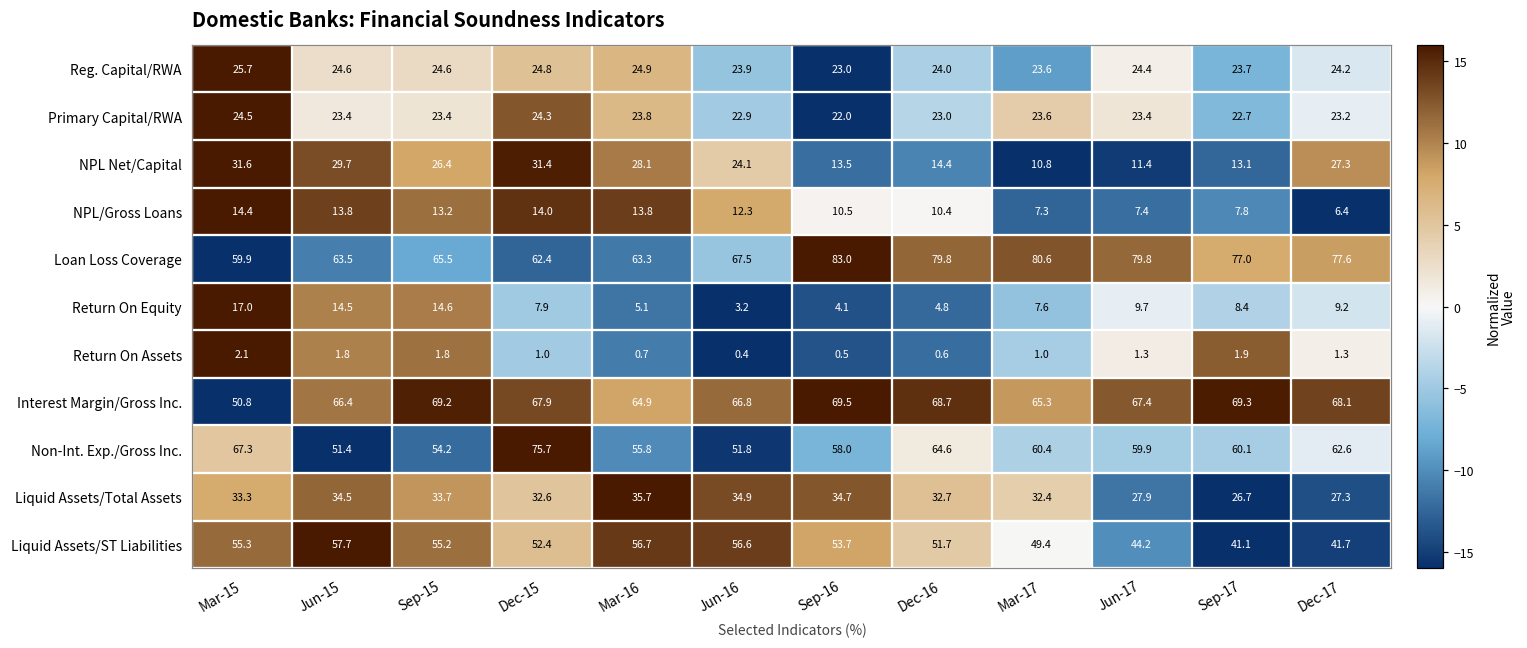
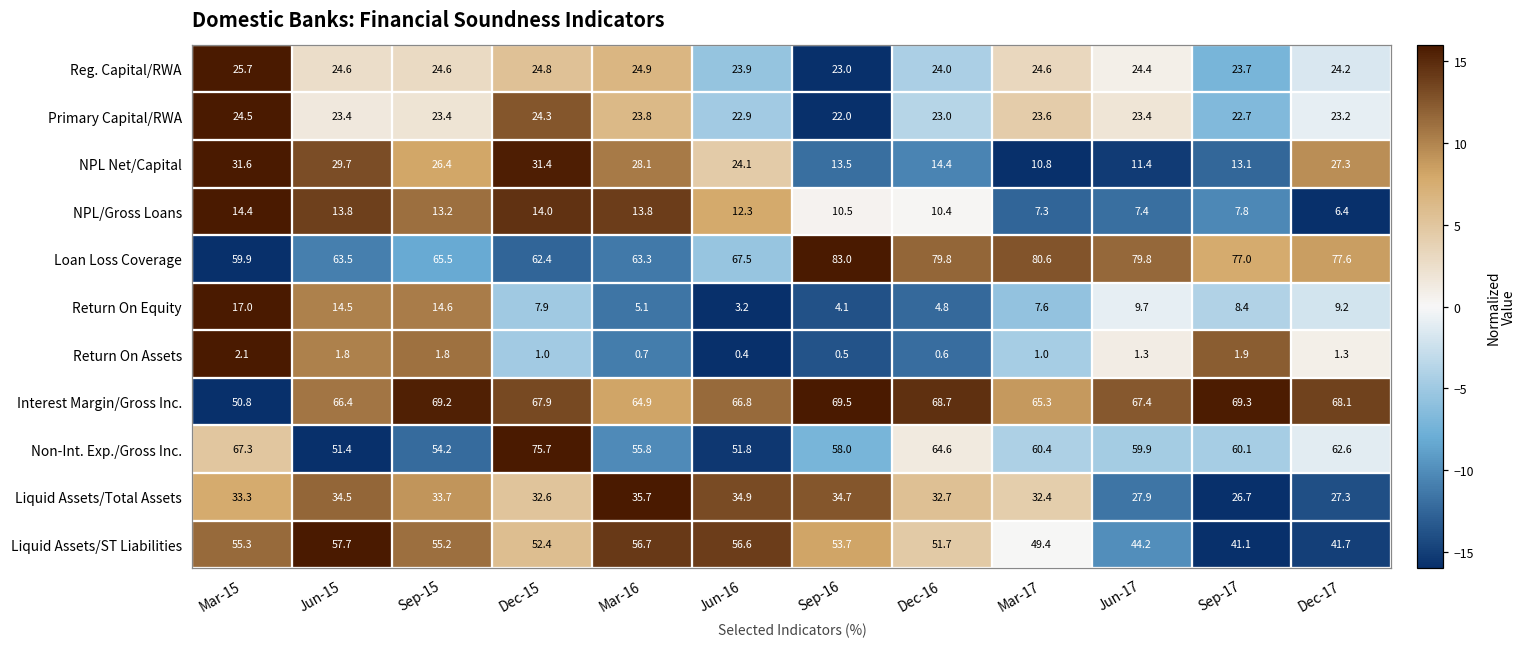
Reg. Capital/RWA, Mar-17: 23.6 -> 24.6
